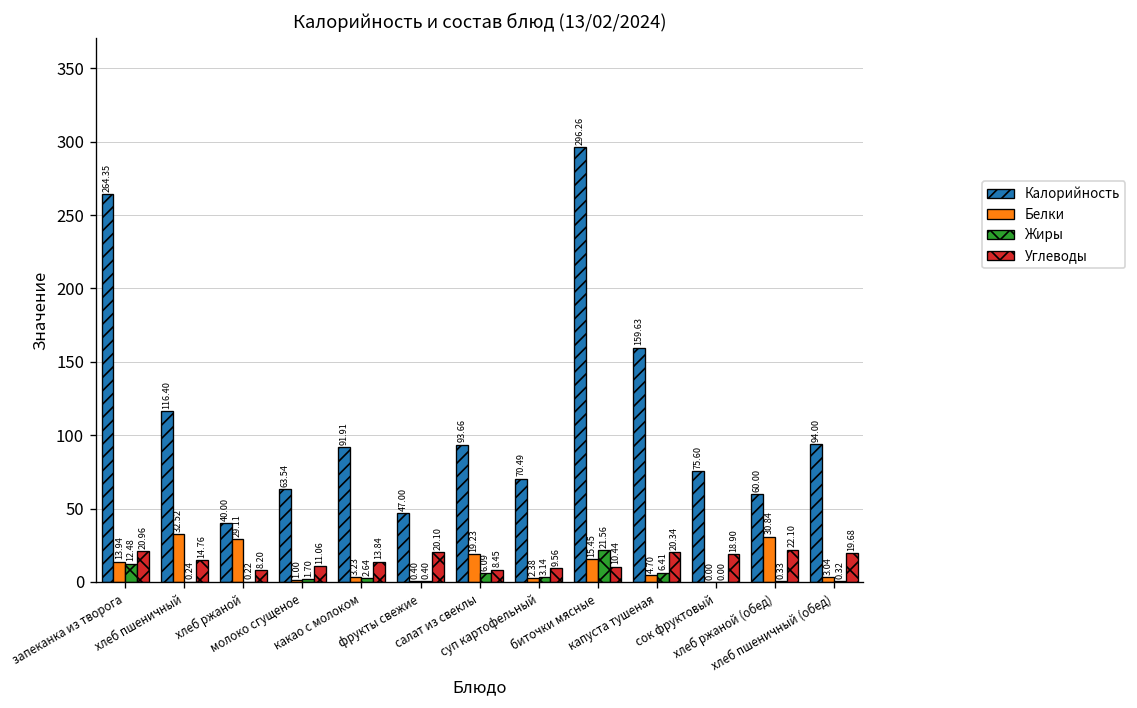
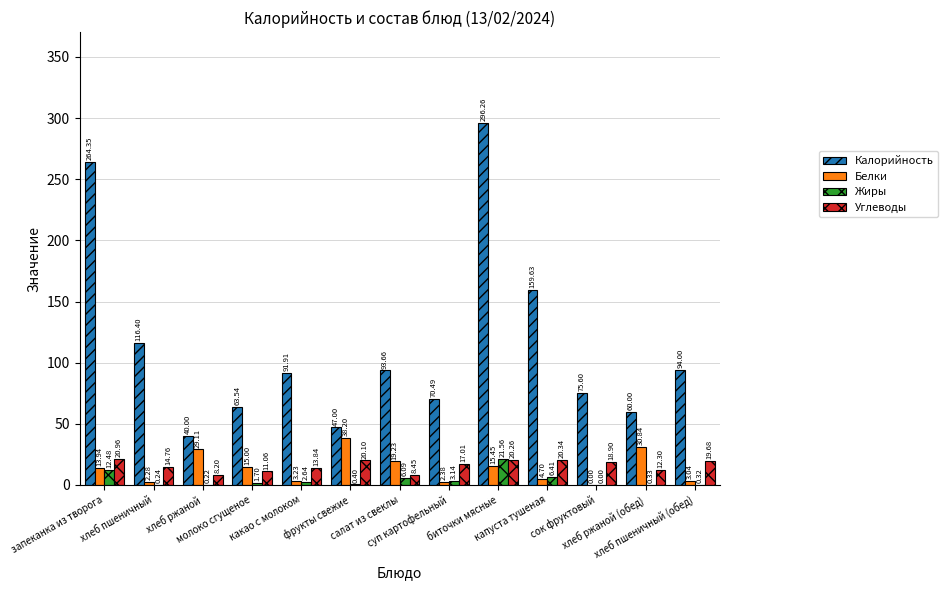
Белки, хлеб пшеничный: 32.52 -> 2.28
Белки, молоко сгущеное: 1.00 -> 15.00
Белки, фрукты свежие: 0.40 -> 38.20
Углеводы, суп картофельный: 9.56 -> 17.01
Углеводы, биточки мясные: 10.44 -> 20.26
Углеводы, хлеб ржаной (обед): 22.10 -> 12.30
